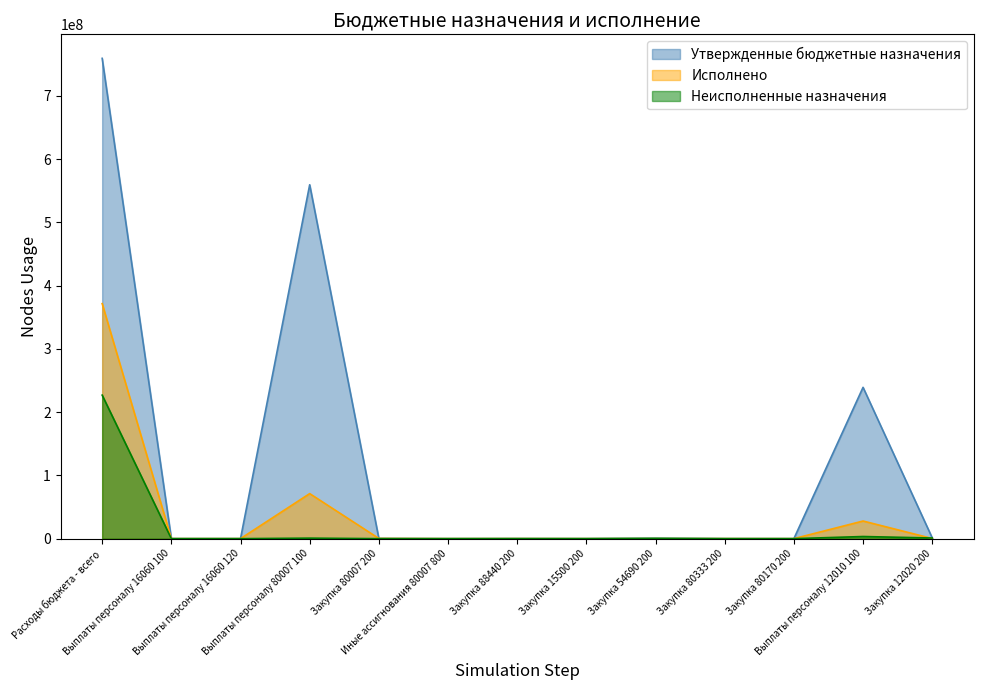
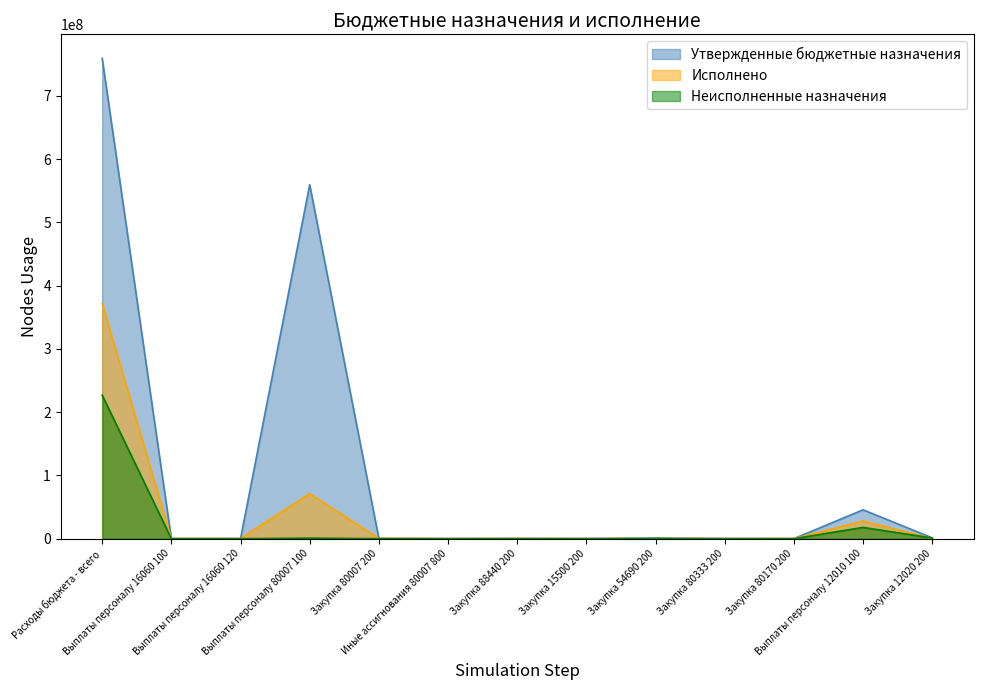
Утвержденные бюджетные назначения, Выплаты персоналу 12010 100: 240000000 -> 50000000
Неисполненные назначения, Выплаты персоналу 12010 100: 0 -> 20000000
